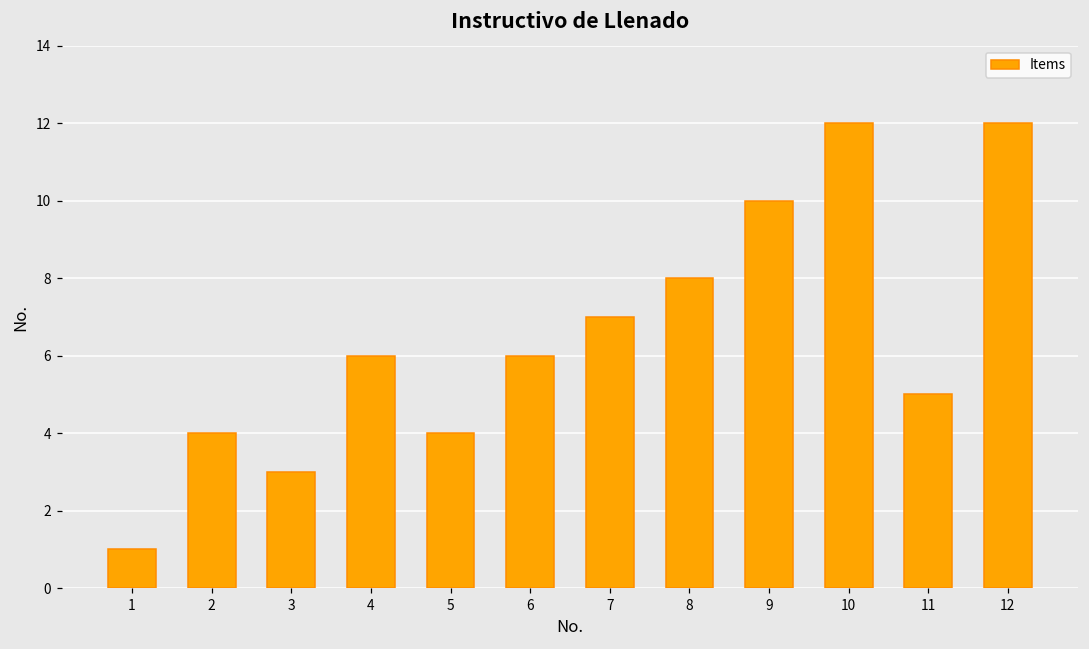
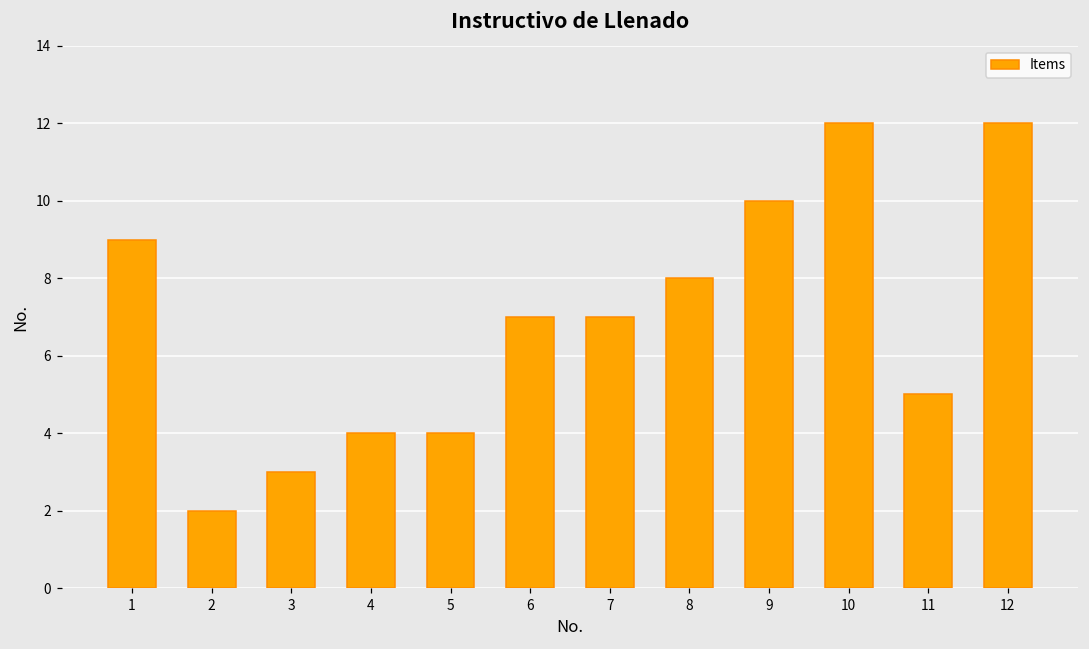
1: 1 -> 9
2: 4 -> 2
4: 6 -> 4
6: 6 -> 7
